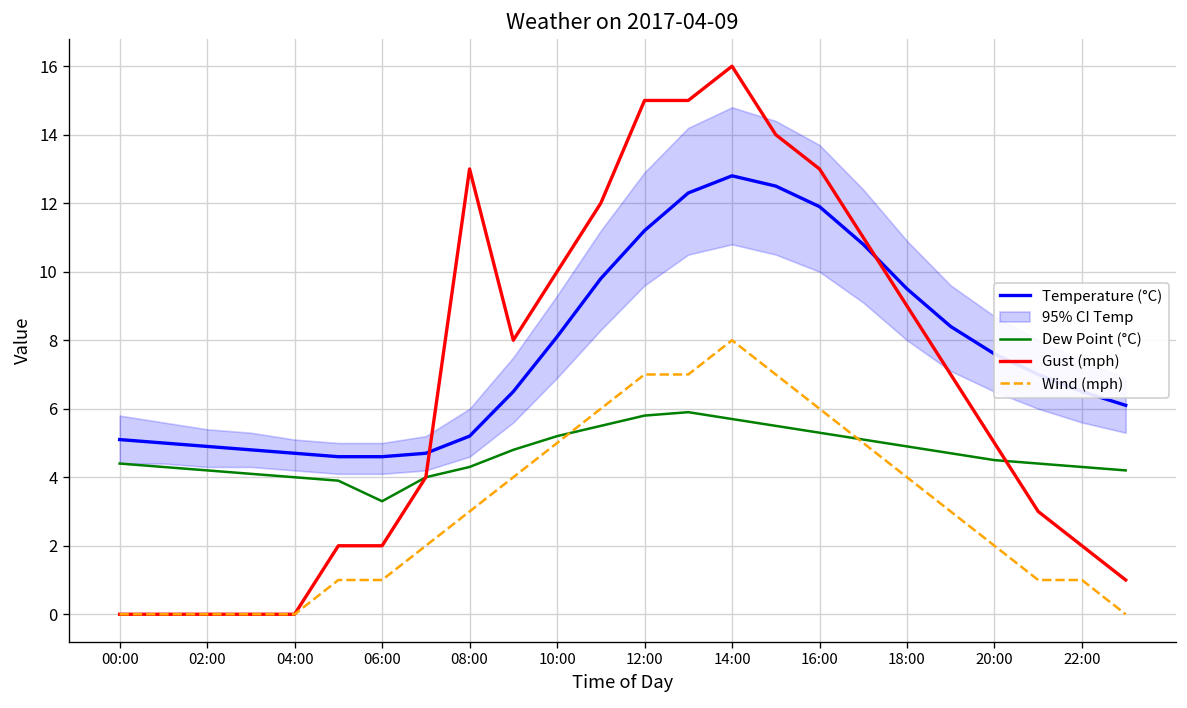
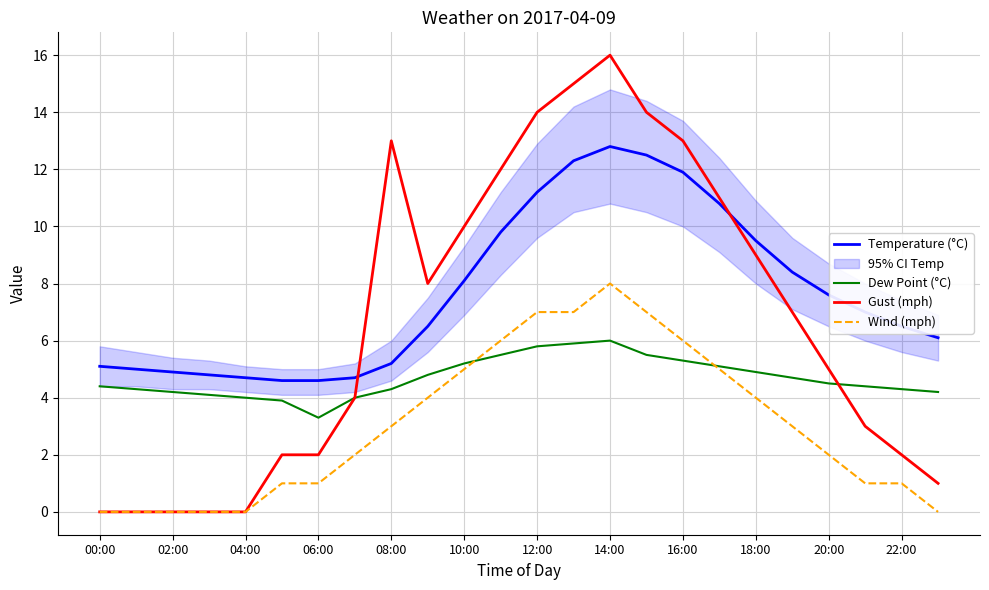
Gust (mph), 12:00: 15 -> 14
Dew Point (°C), 14:00: 5.7 -> 6.0
